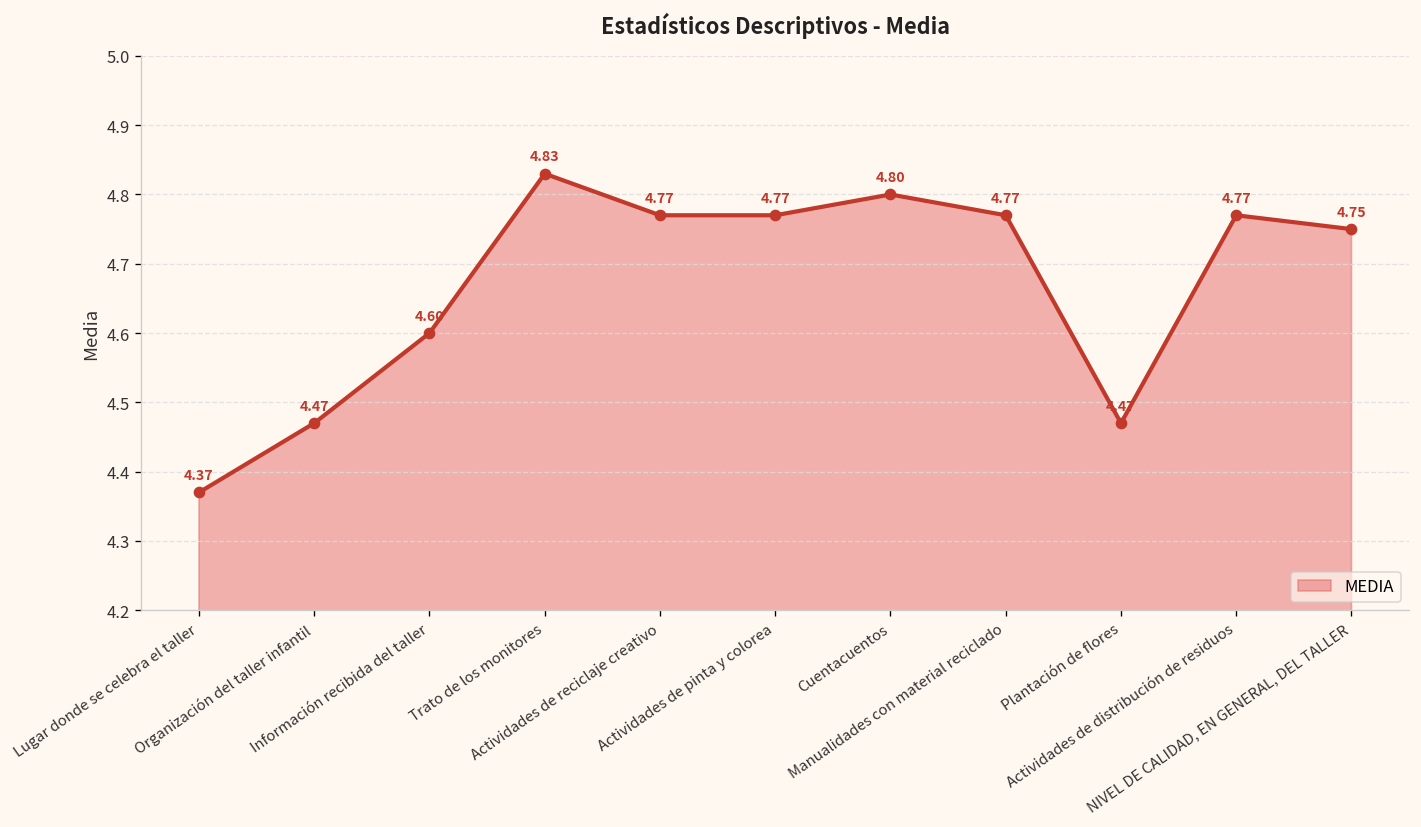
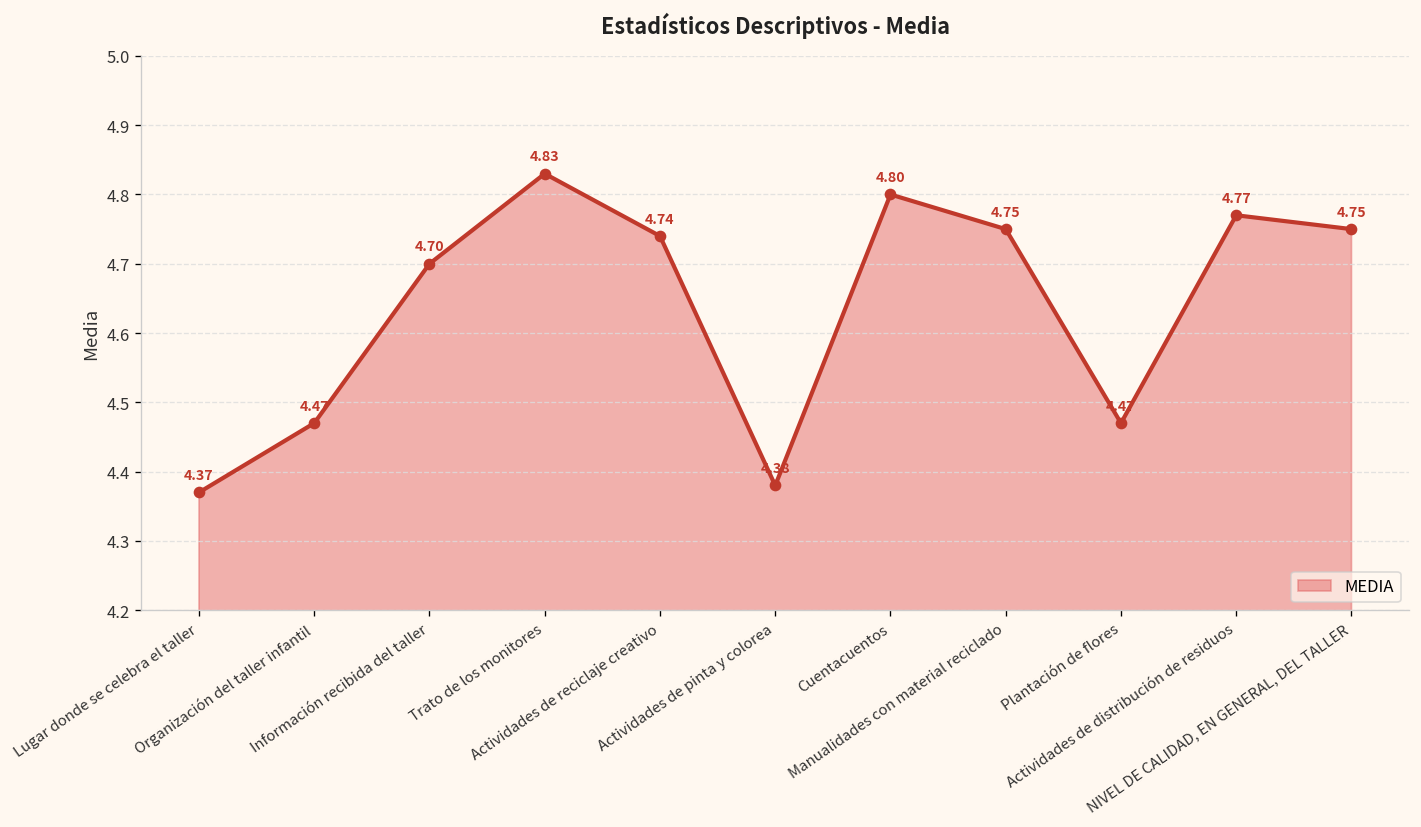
Información recibida del taller: 4.60 -> 4.70
Actividades de reciclaje creativo: 4.77 -> 4.74
Actividades de pinta y colorea: 4.77 -> 4.38
Manualidades con material reciclado: 4.77 -> 4.75
